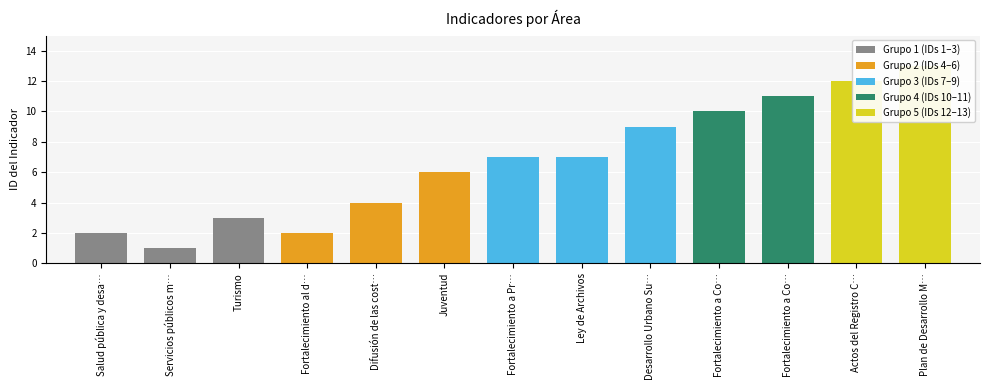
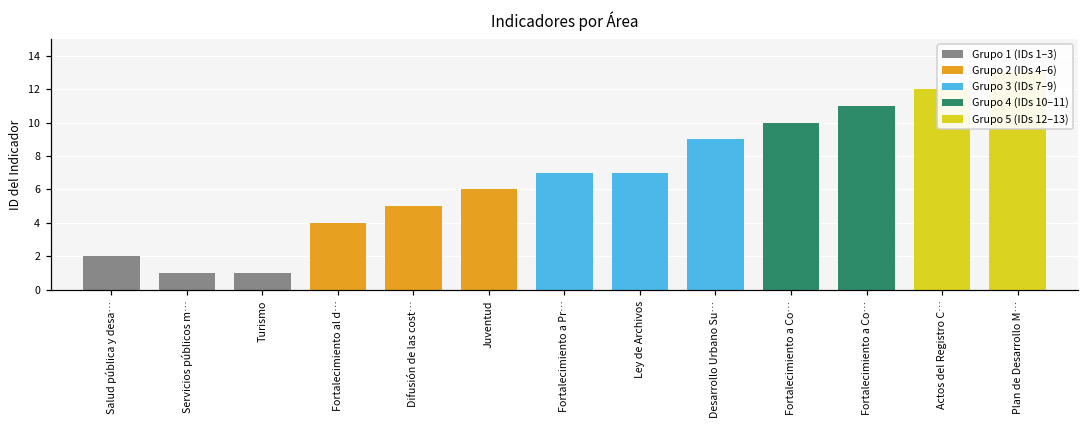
Turismo: 3 -> 1
Fortalecimiento al d…: 2 -> 4
Difusión de las cost…: 4 -> 5
